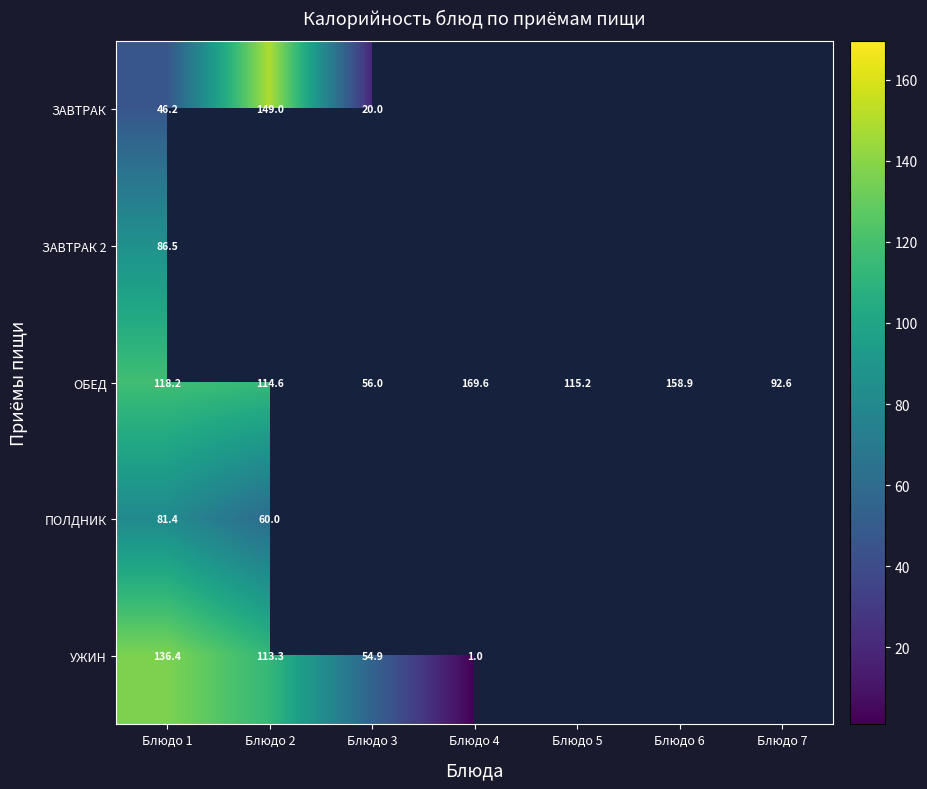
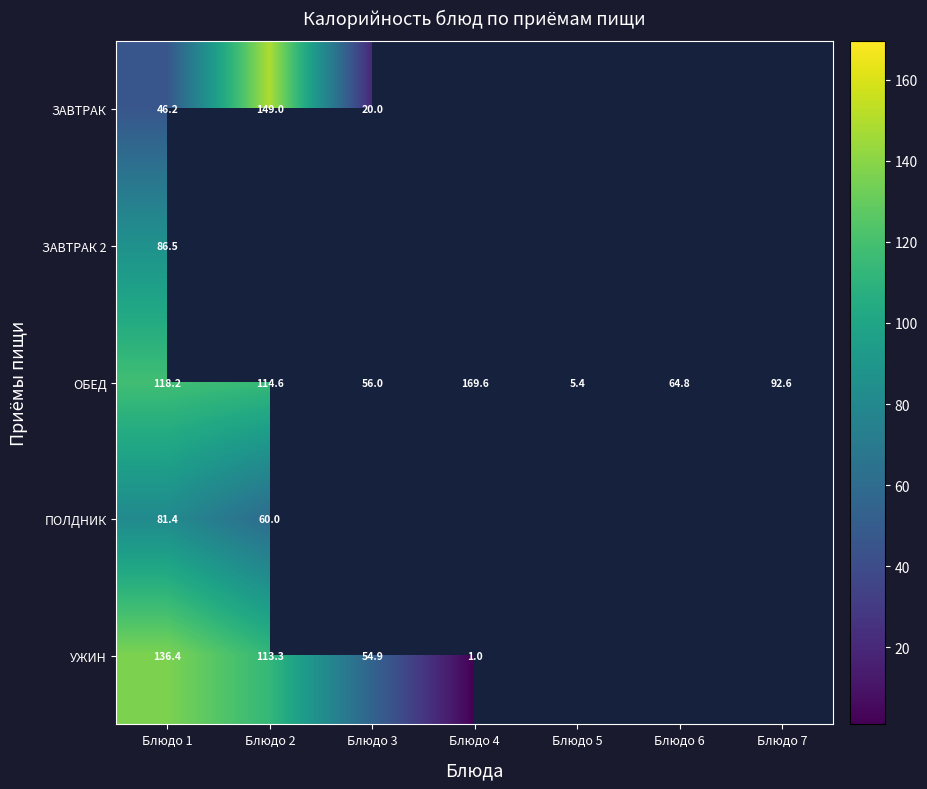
ОБЕД, Блюдо 5: 115.2 -> 5.4
ОБЕД, Блюдо 6: 158.9 -> 64.8
